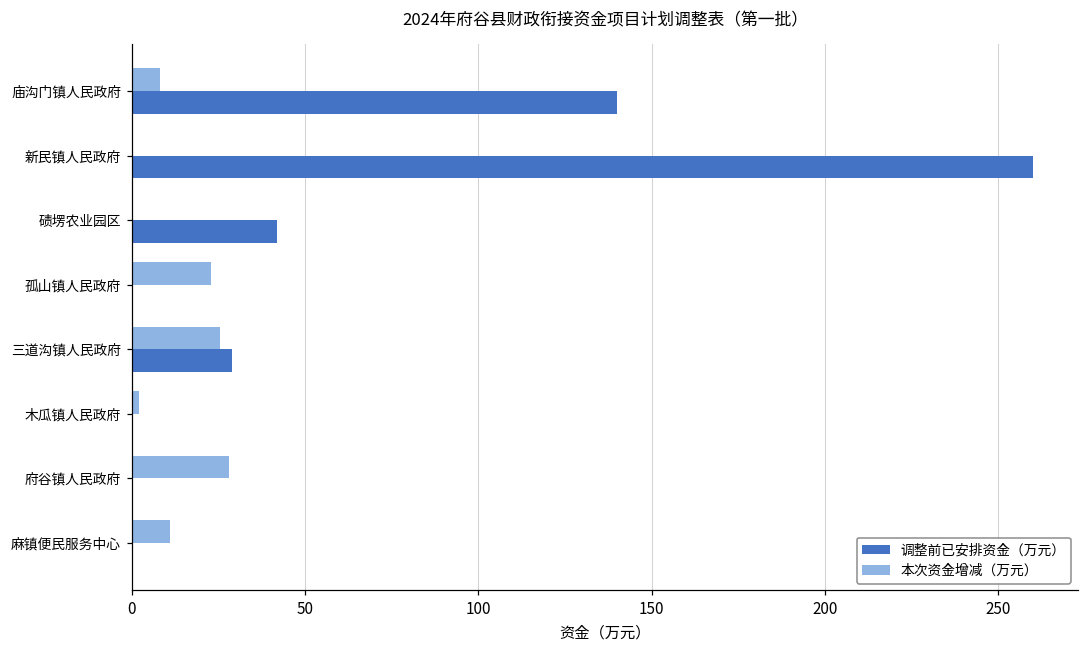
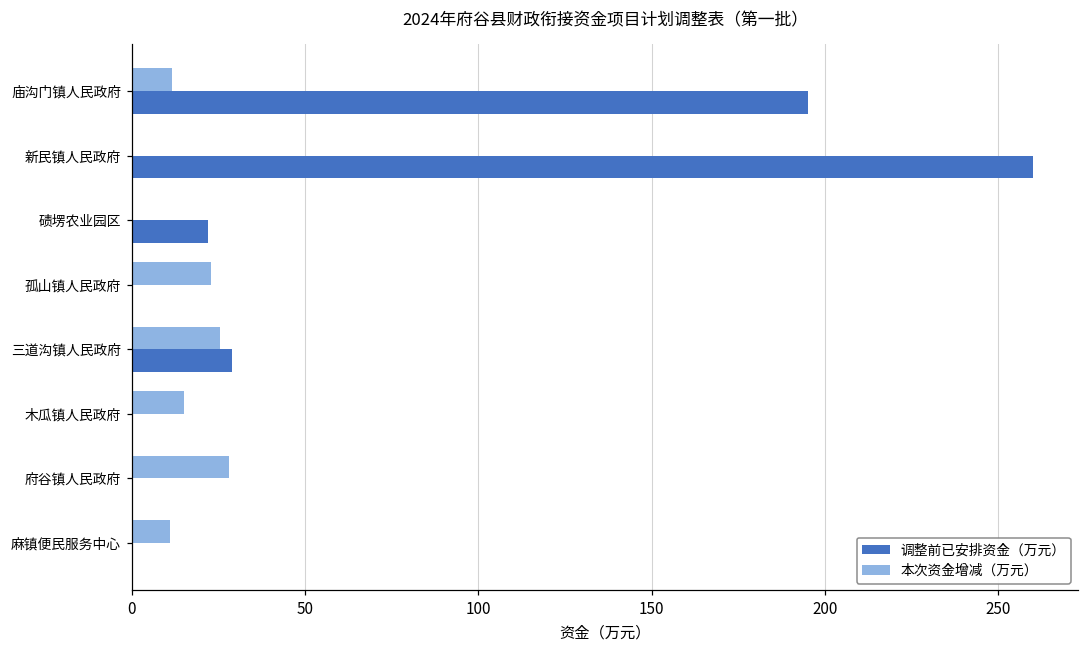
本次资金增减（万元）, 庙沟门镇人民政府: 8 -> 12
调整前已安排资金（万元）, 庙沟门镇人民政府: 140 -> 195
调整前已安排资金（万元）, 碛塄农业园区: 42 -> 22
本次资金增减（万元）, 木瓜镇人民政府: 2 -> 15
